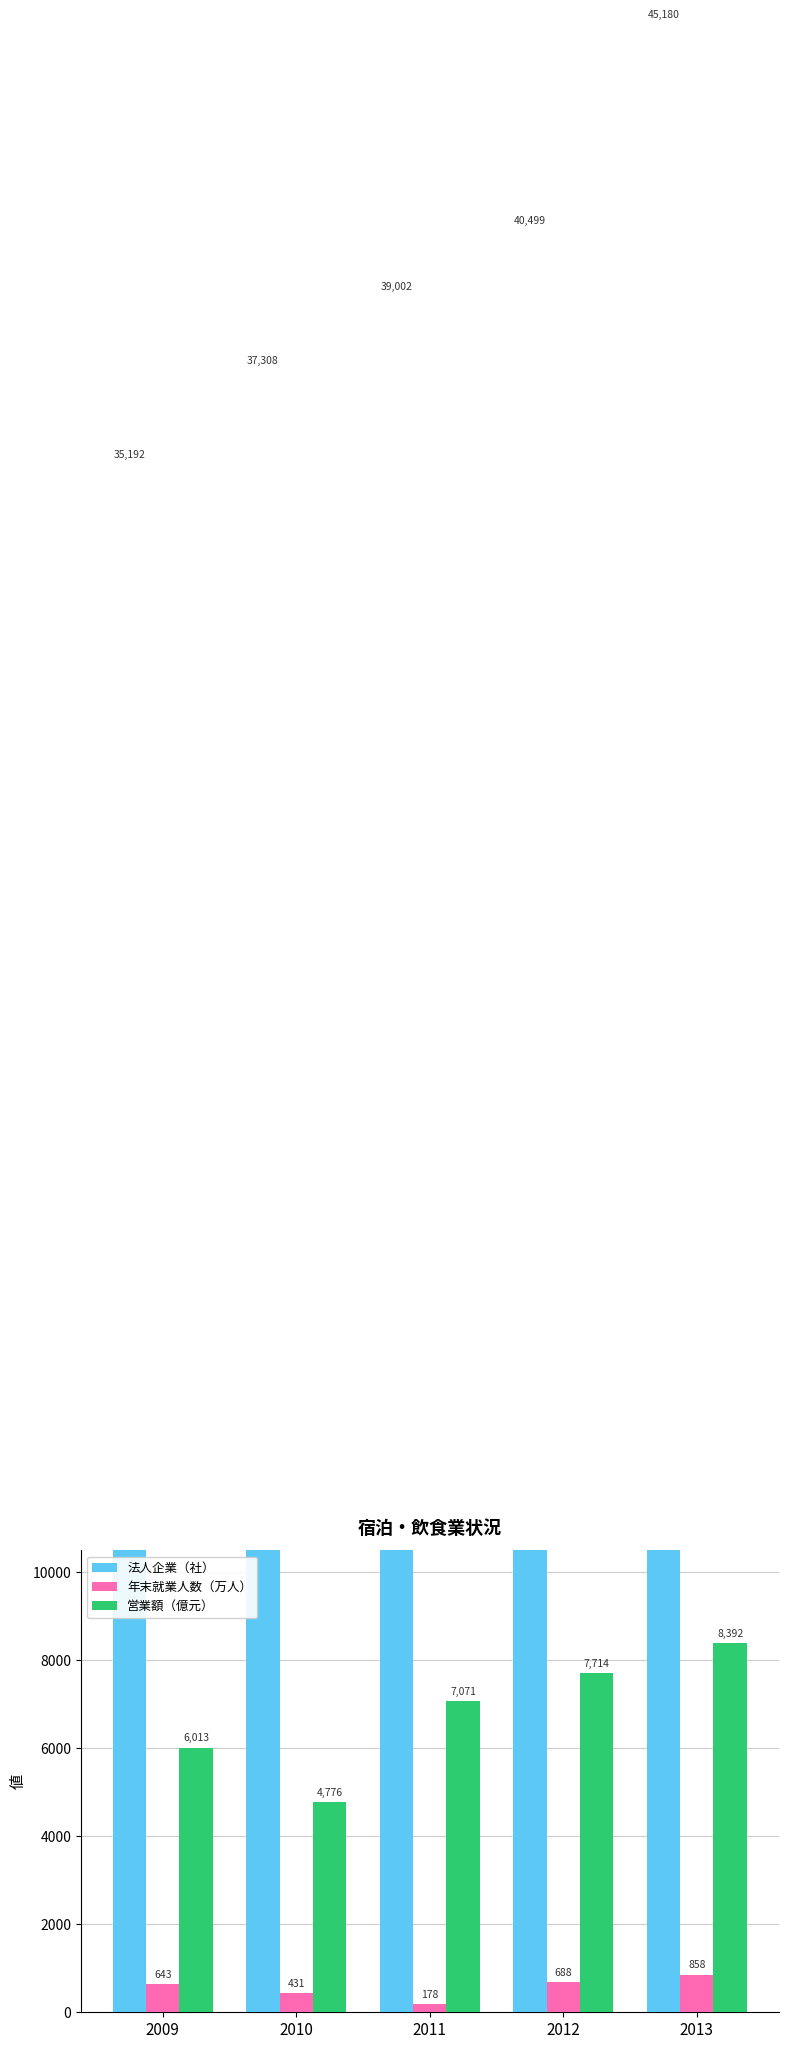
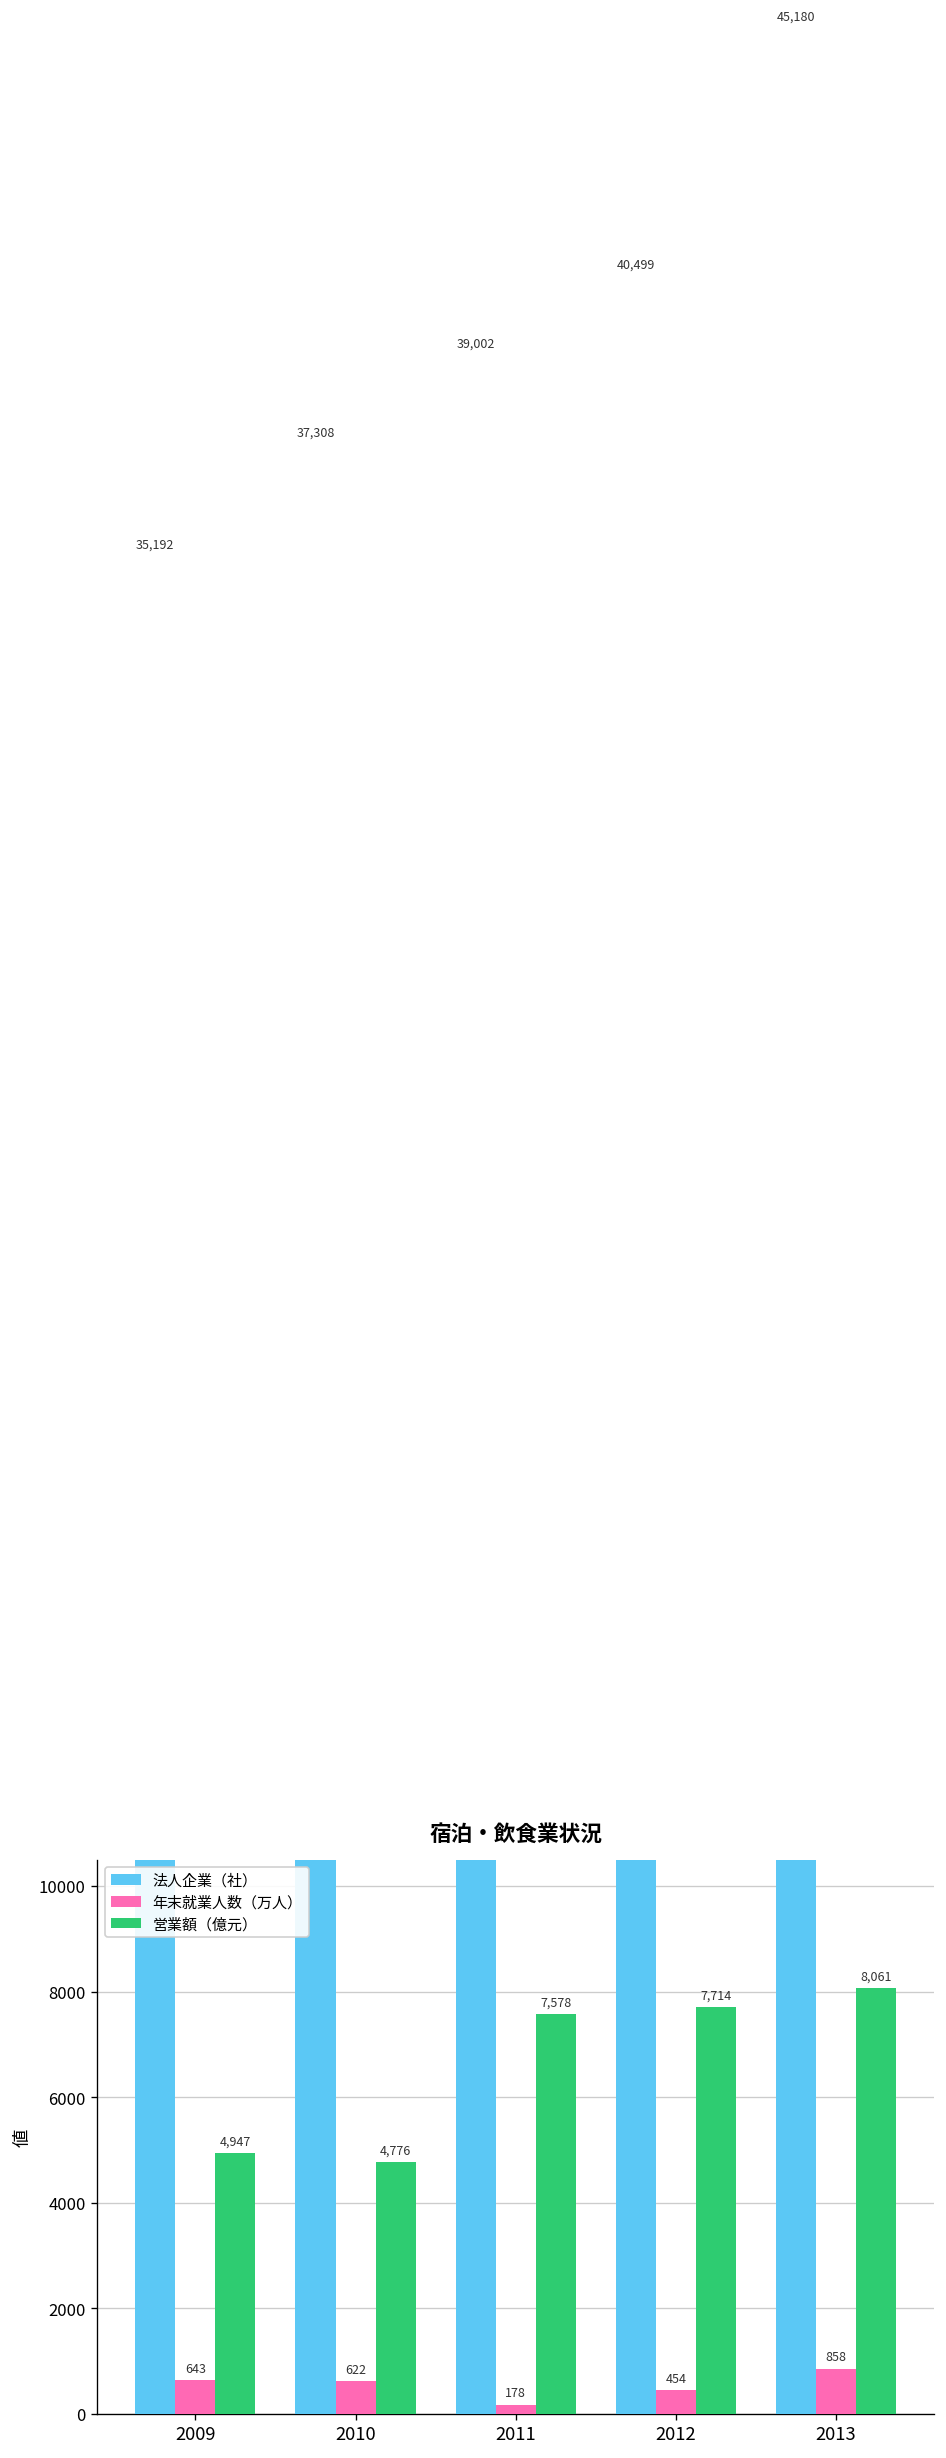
営業額（億元）, 2009: 6,013 -> 4,947
年末就業人数（万人）, 2010: 431 -> 622
営業額（億元）, 2011: 7,071 -> 7,578
年末就業人数（万人）, 2012: 688 -> 454
営業額（億元）, 2013: 8,392 -> 8,061
